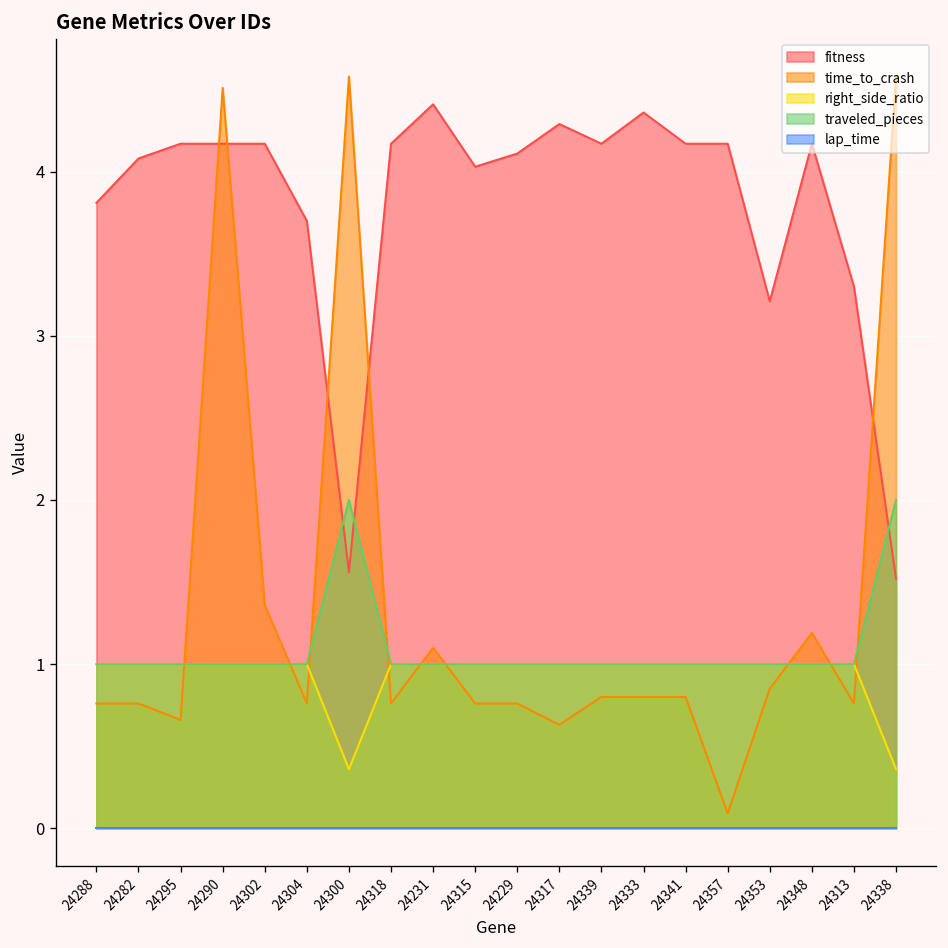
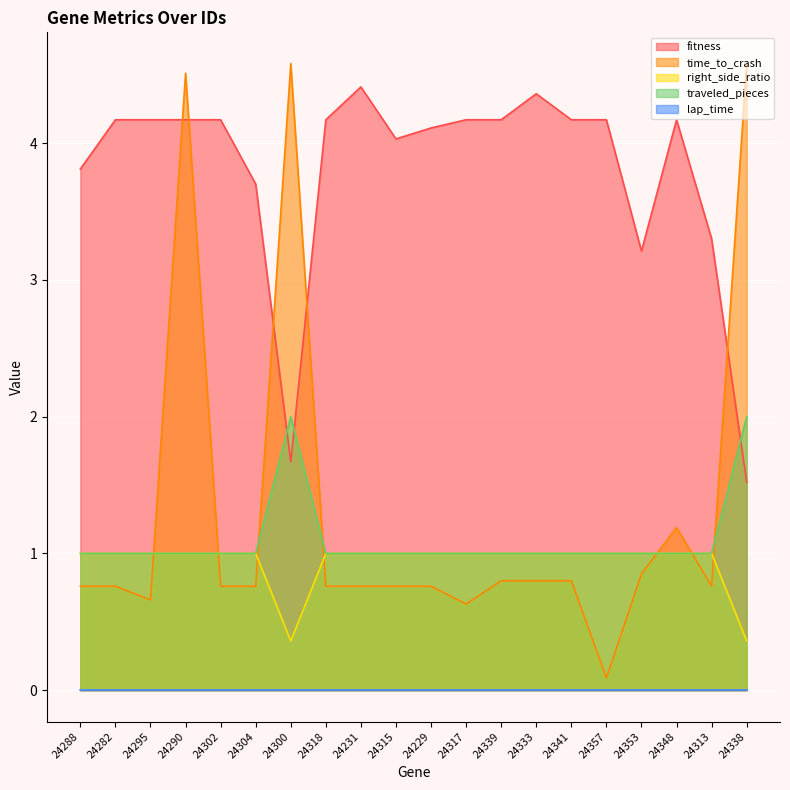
fitness, 24282: 4.08 -> 4.17
time_to_crash, 24302: 1.36 -> 0.76
fitness, 24300: 1.56 -> 1.67
time_to_crash, 24231: 1.10 -> 0.76
fitness, 24317: 4.29 -> 4.17
